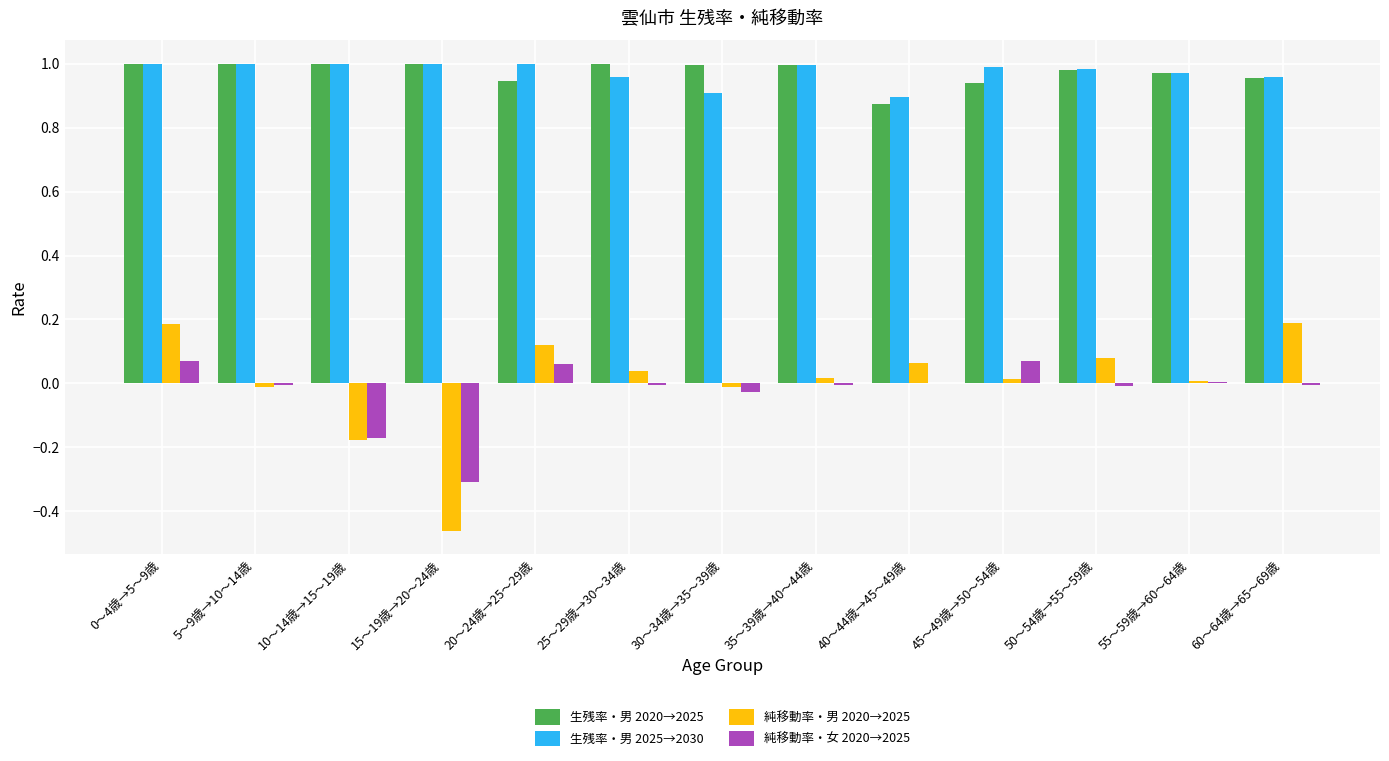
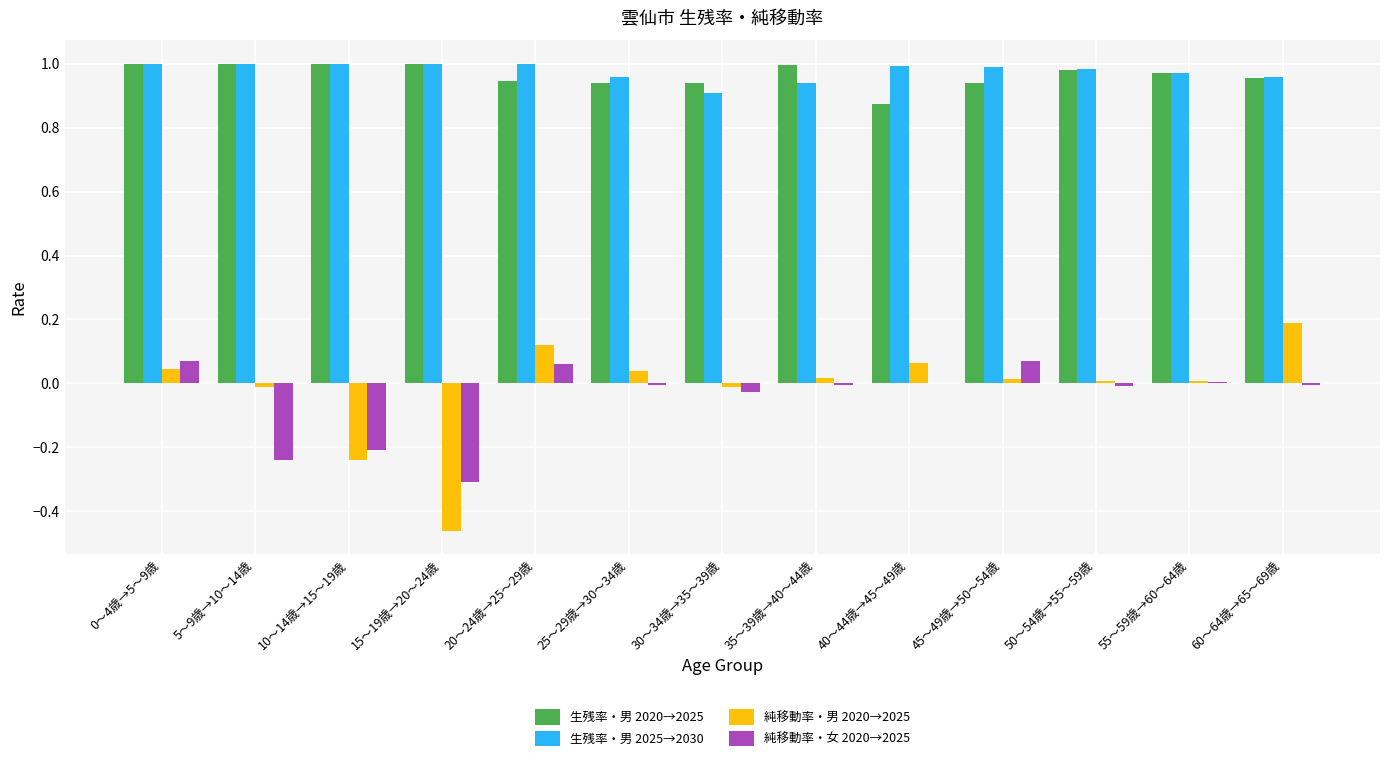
純移動率・男 2020→2025, 0～4歳→5～9歳: 0.18 -> 0.05
純移動率・女 2020→2025, 5～9歳→10～14歳: 0.00 -> -0.24
純移動率・男 2020→2025, 10～14歳→15～19歳: -0.18 -> -0.24
純移動率・女 2020→2025, 10～14歳→15～19歳: -0.17 -> -0.21
生残率・男 2020→2025, 25～29歳→30～34歳: 1.00 -> 0.94
生残率・男 2020→2025, 30～34歳→35～39歳: 1.00 -> 0.94
生残率・男 2025→2030, 35～39歳→40～44歳: 1.00 -> 0.94
生残率・男 2025→2030, 40～44歳→45～49歳: 0.89 -> 0.99
純移動率・男 2020→2025, 50～54歳→55～59歳: 0.08 -> 0.01
